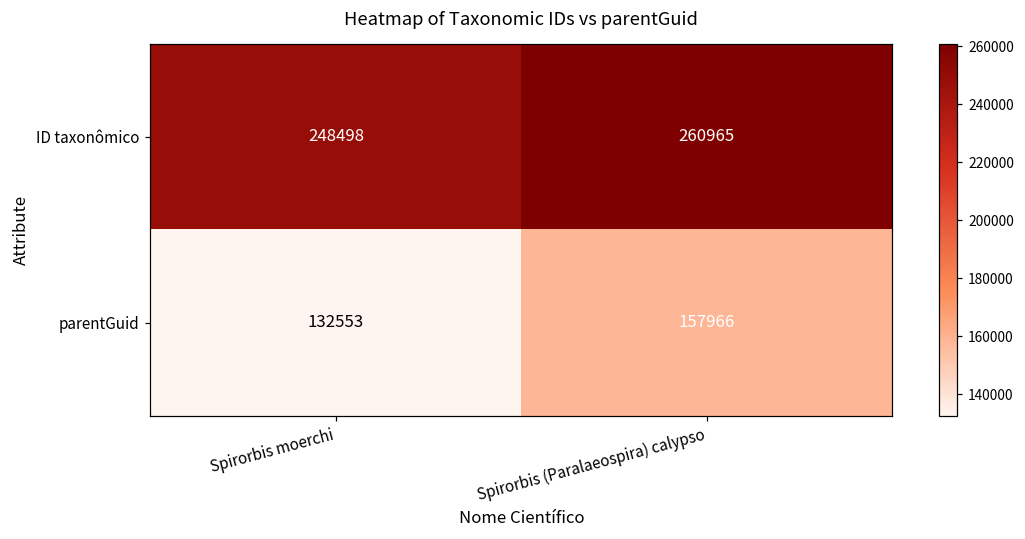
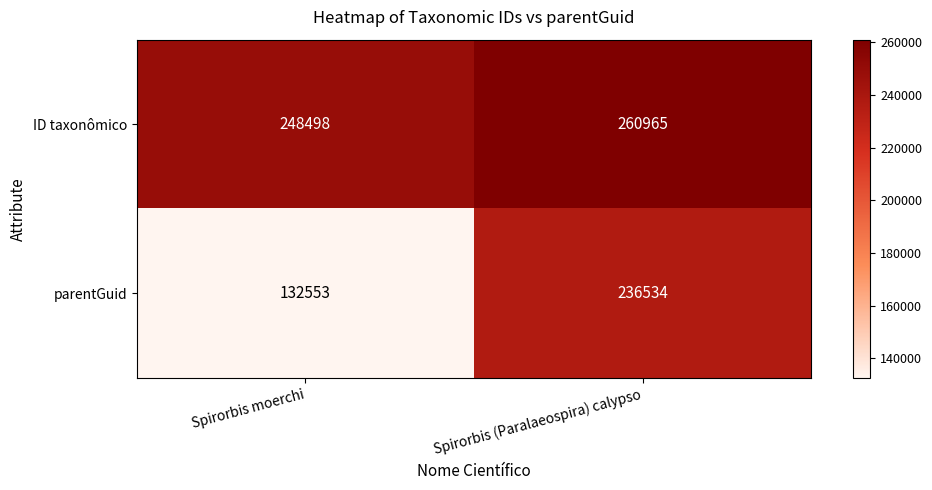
parentGuid, Spirorbis (Paralaeospira) calypso: 157966 -> 236534
